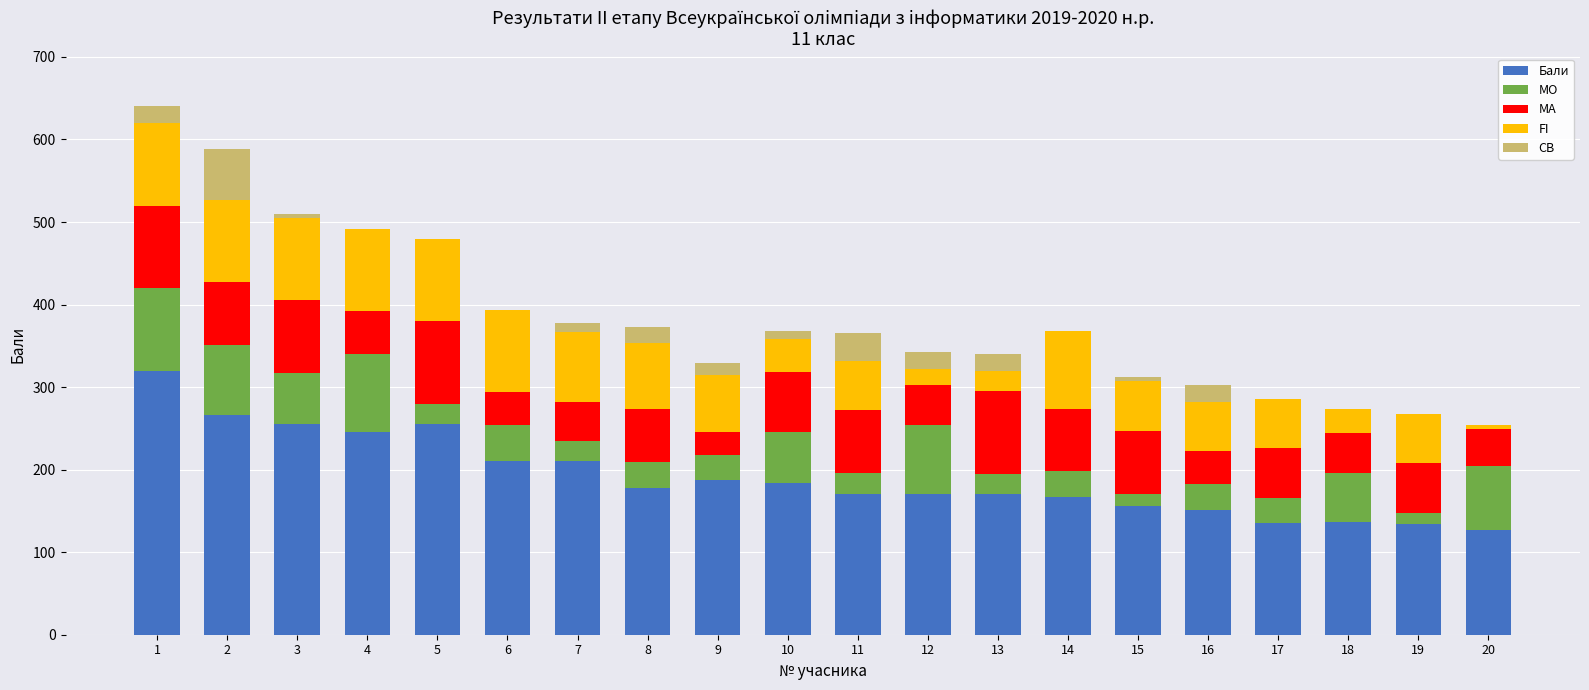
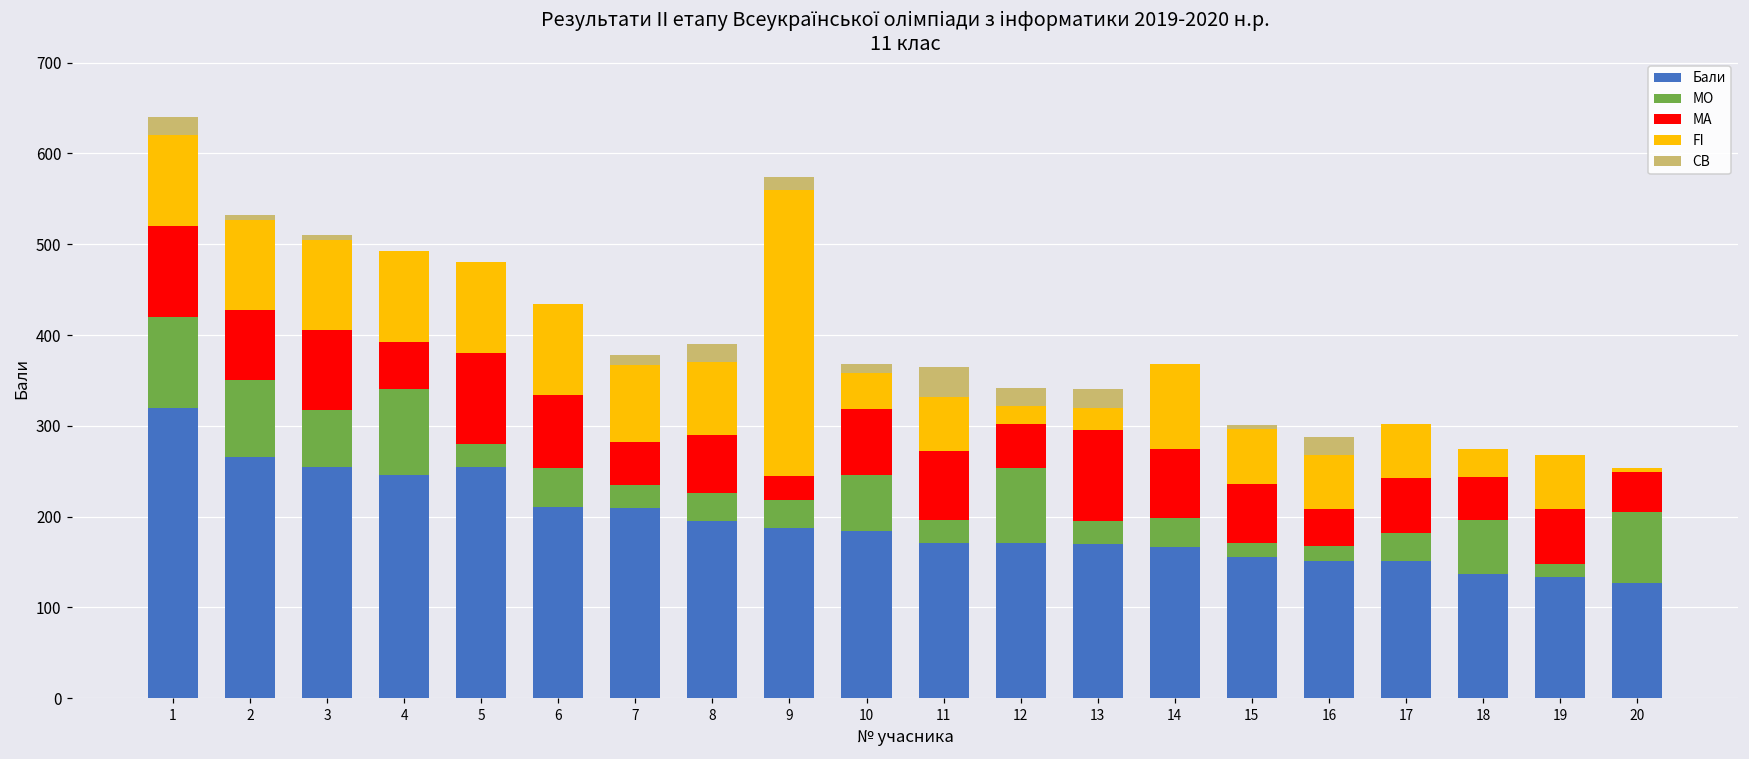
CB, 2: 60 -> 10
MA, 6: 40 -> 80
Бали, 8: 180 -> 200
FI, 9: 70 -> 320
MA, 15: 80 -> 70
MO, 16: 30 -> 20
Бали, 17: 140 -> 150
